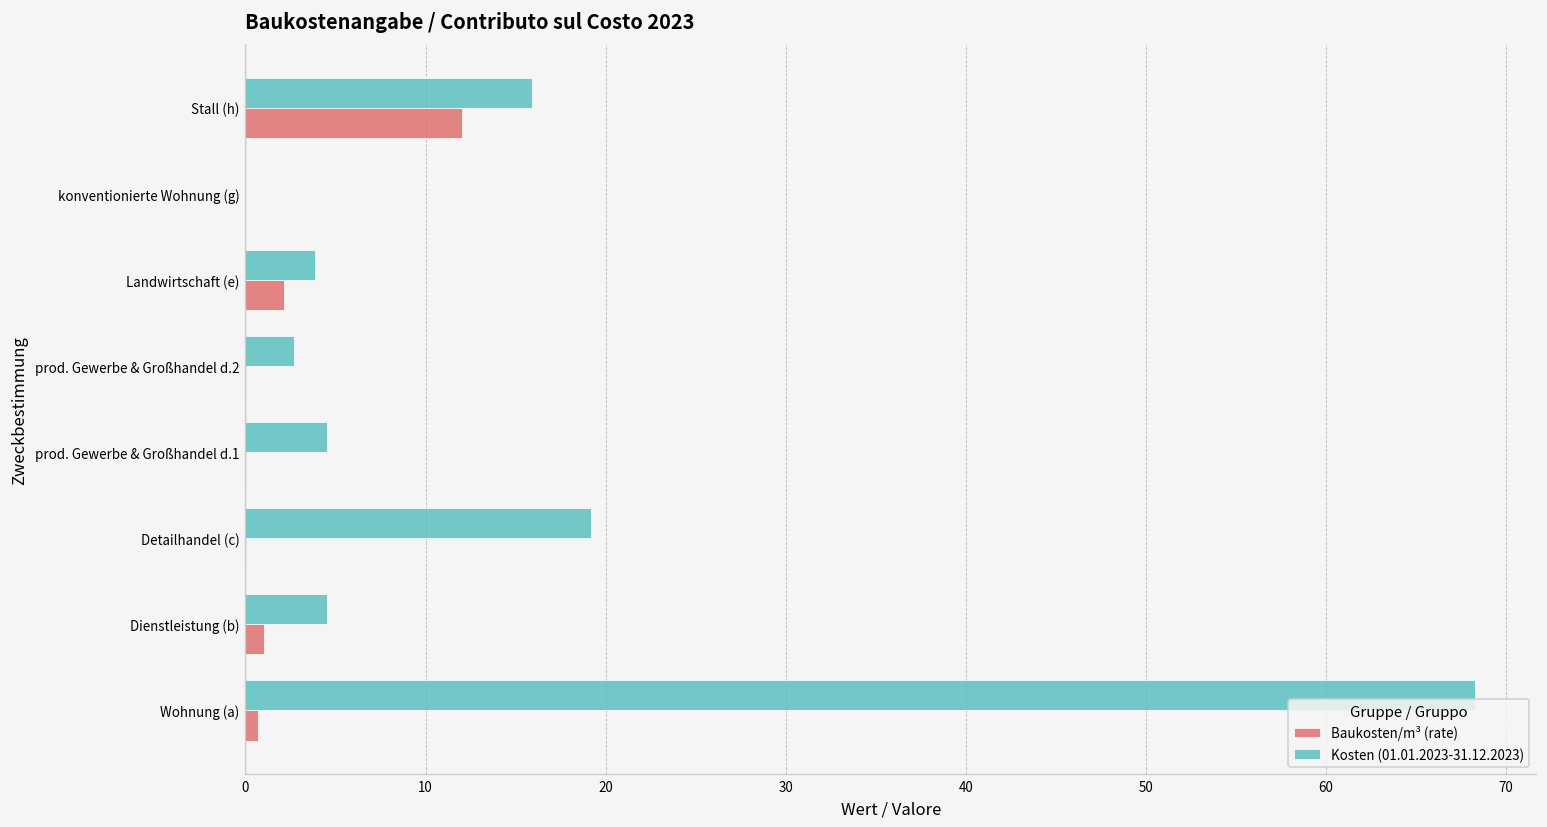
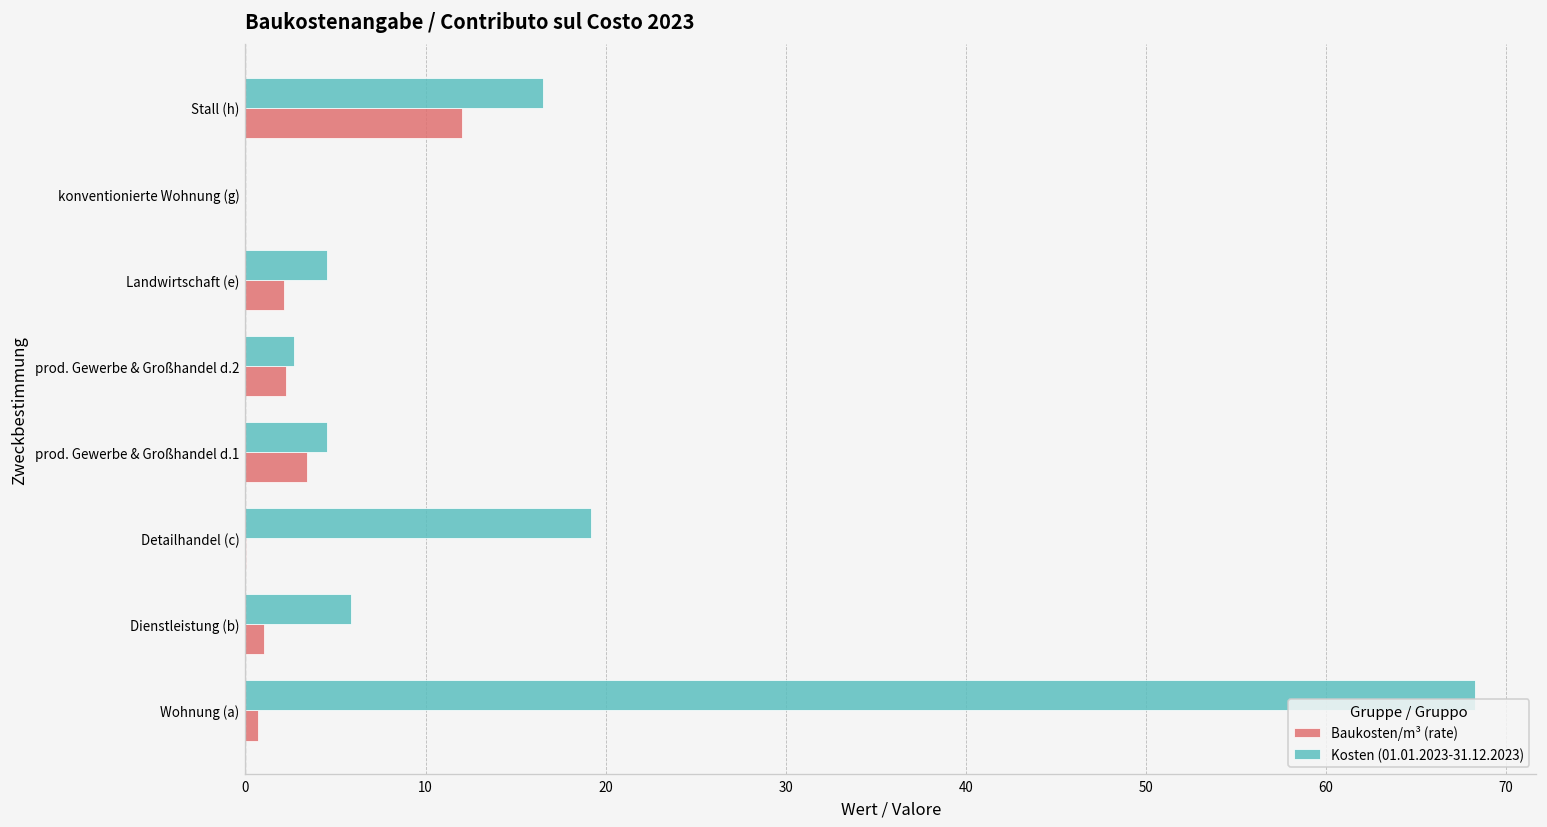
Kosten (01.01.2023-31.12.2023), Stall (h): 15.9 -> 16.5
Kosten (01.01.2023-31.12.2023), Landwirtschaft (e): 3.9 -> 4.6
Baukosten/m³ (rate), prod. Gewerbe & Großhandel d.2: 0.0 -> 2.3
Baukosten/m³ (rate), prod. Gewerbe & Großhandel d.1: 0.0 -> 3.4
Kosten (01.01.2023-31.12.2023), Dienstleistung (b): 4.6 -> 5.9
